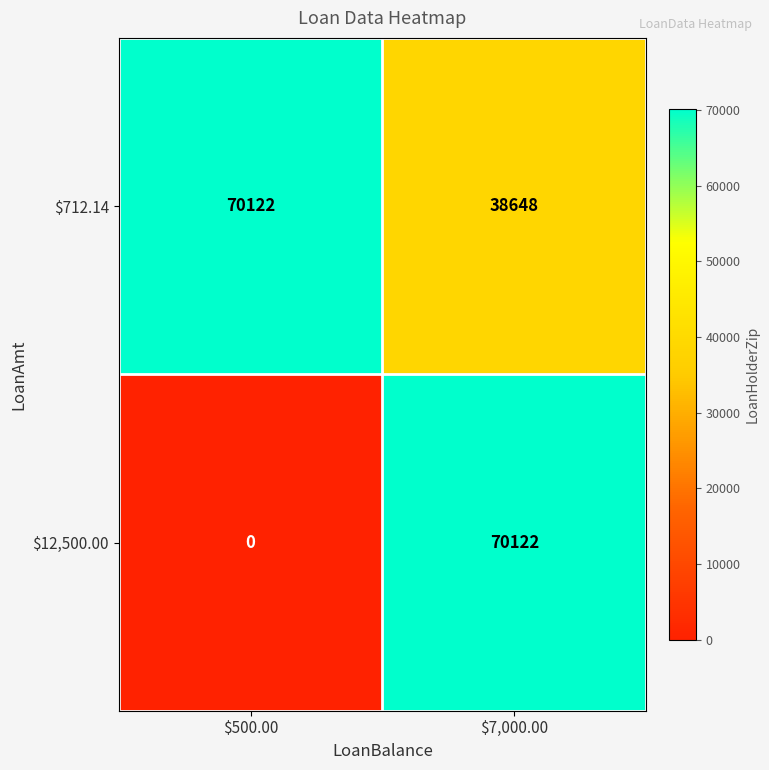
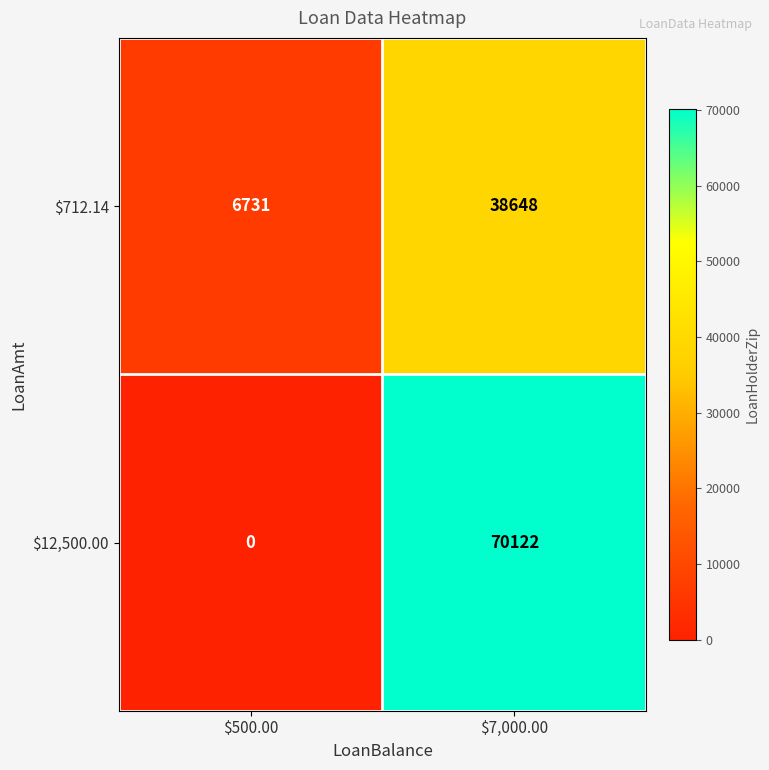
$712.14, $500.00: 70122 -> 6731
